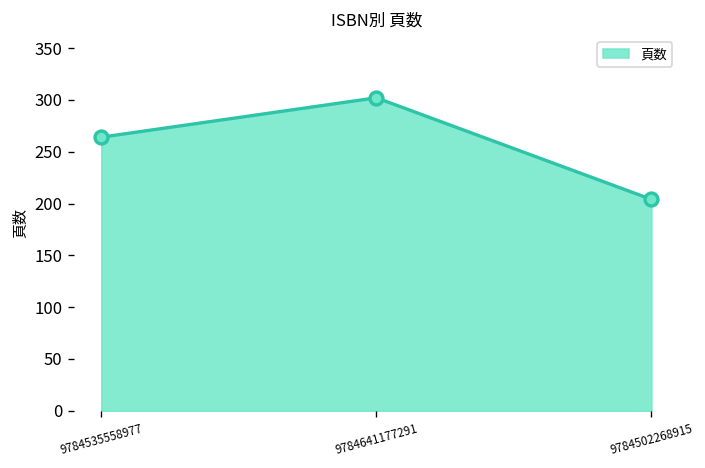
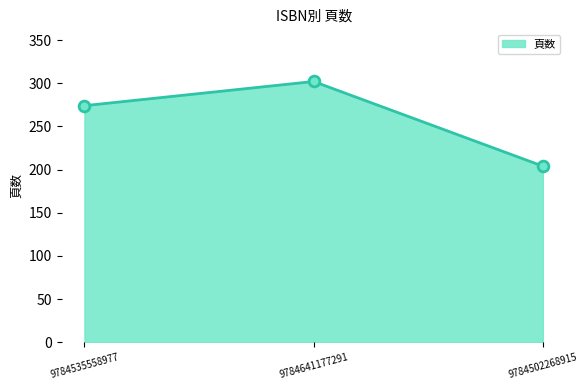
9784535558977: 260 -> 270
